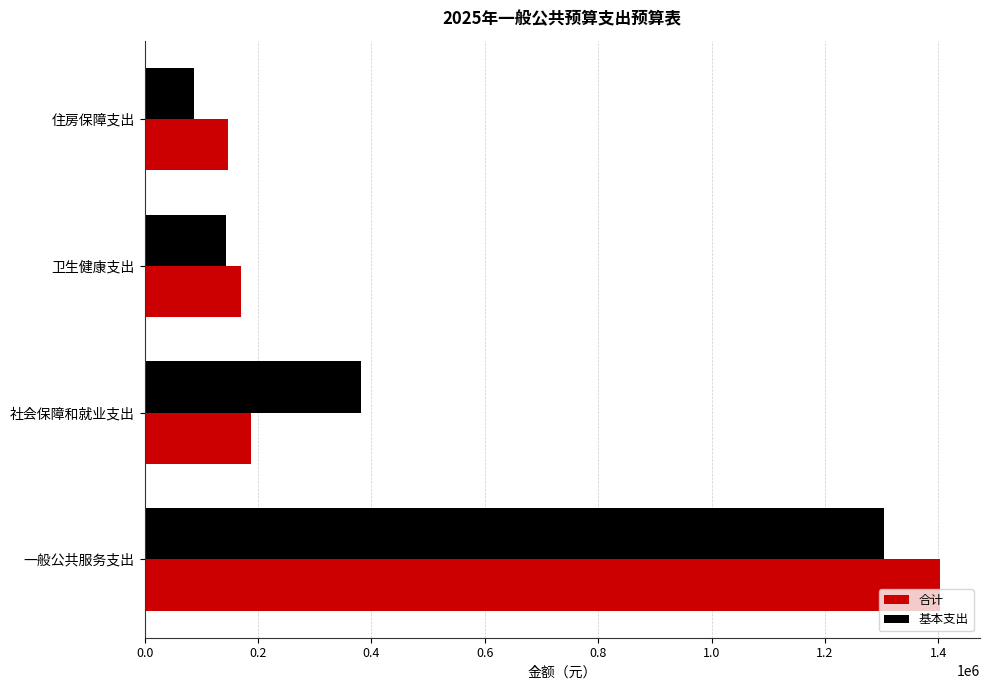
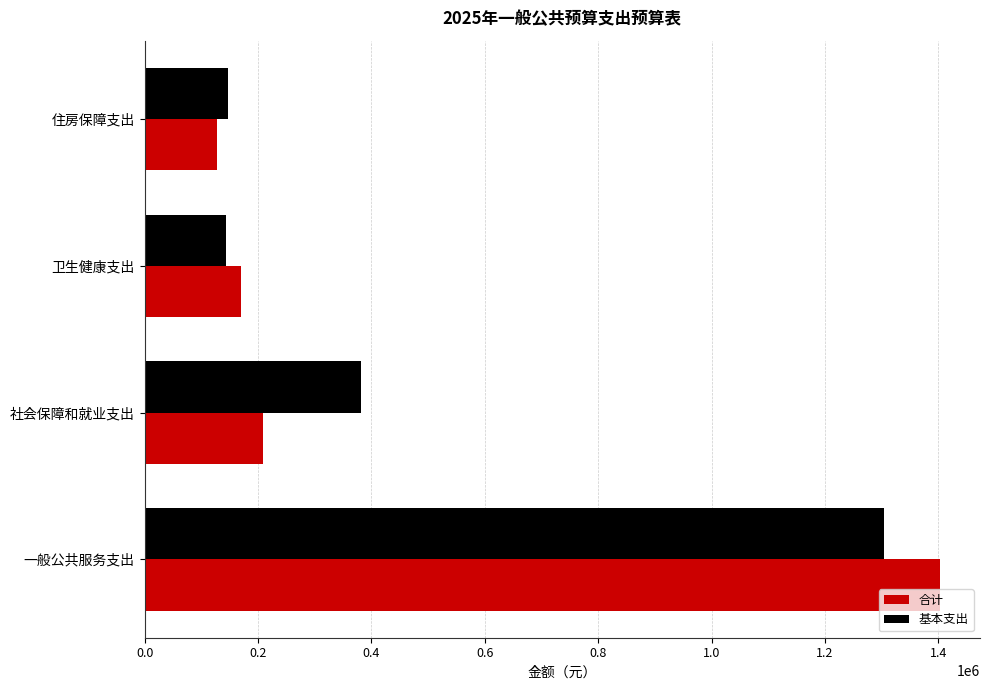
基本支出, 住房保障支出: 90000 -> 150000
合计, 住房保障支出: 150000 -> 130000
合计, 社会保障和就业支出: 190000 -> 210000
